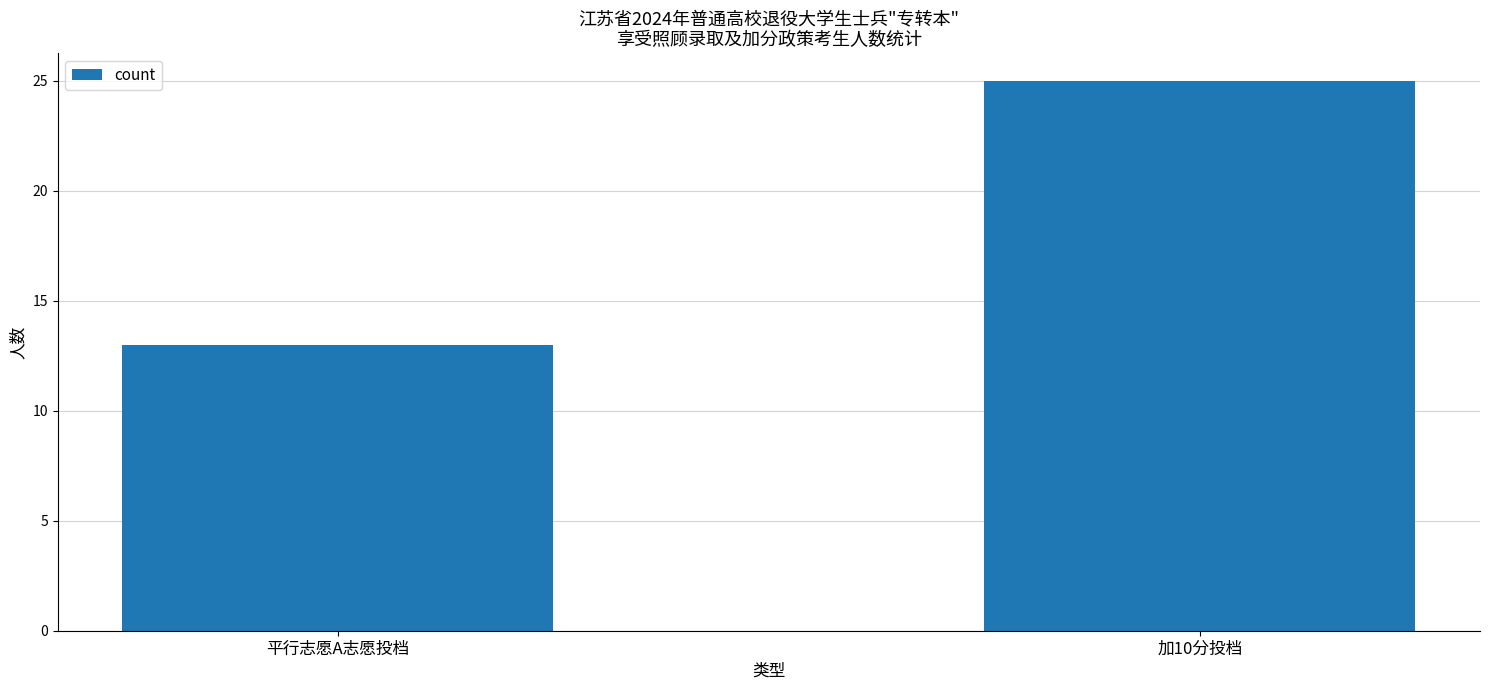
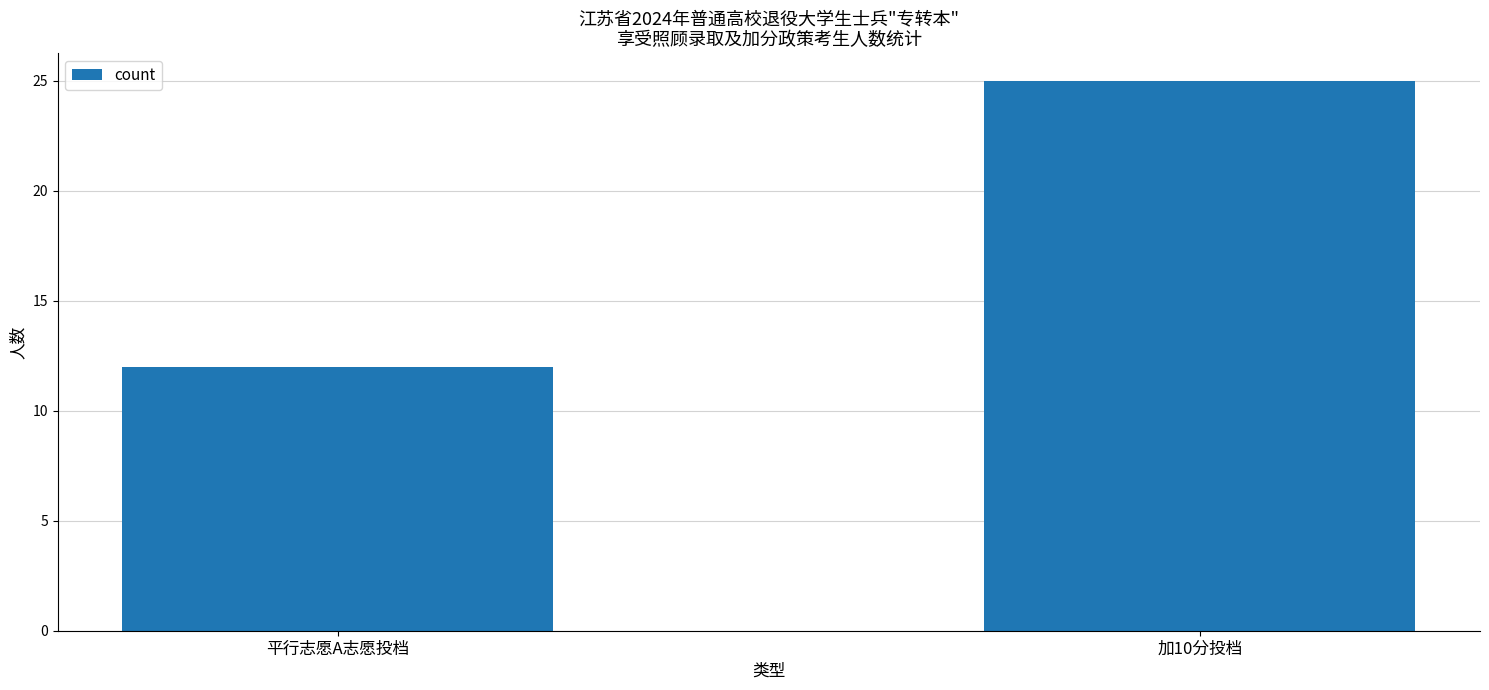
平行志愿A志愿投档: 13 -> 12
